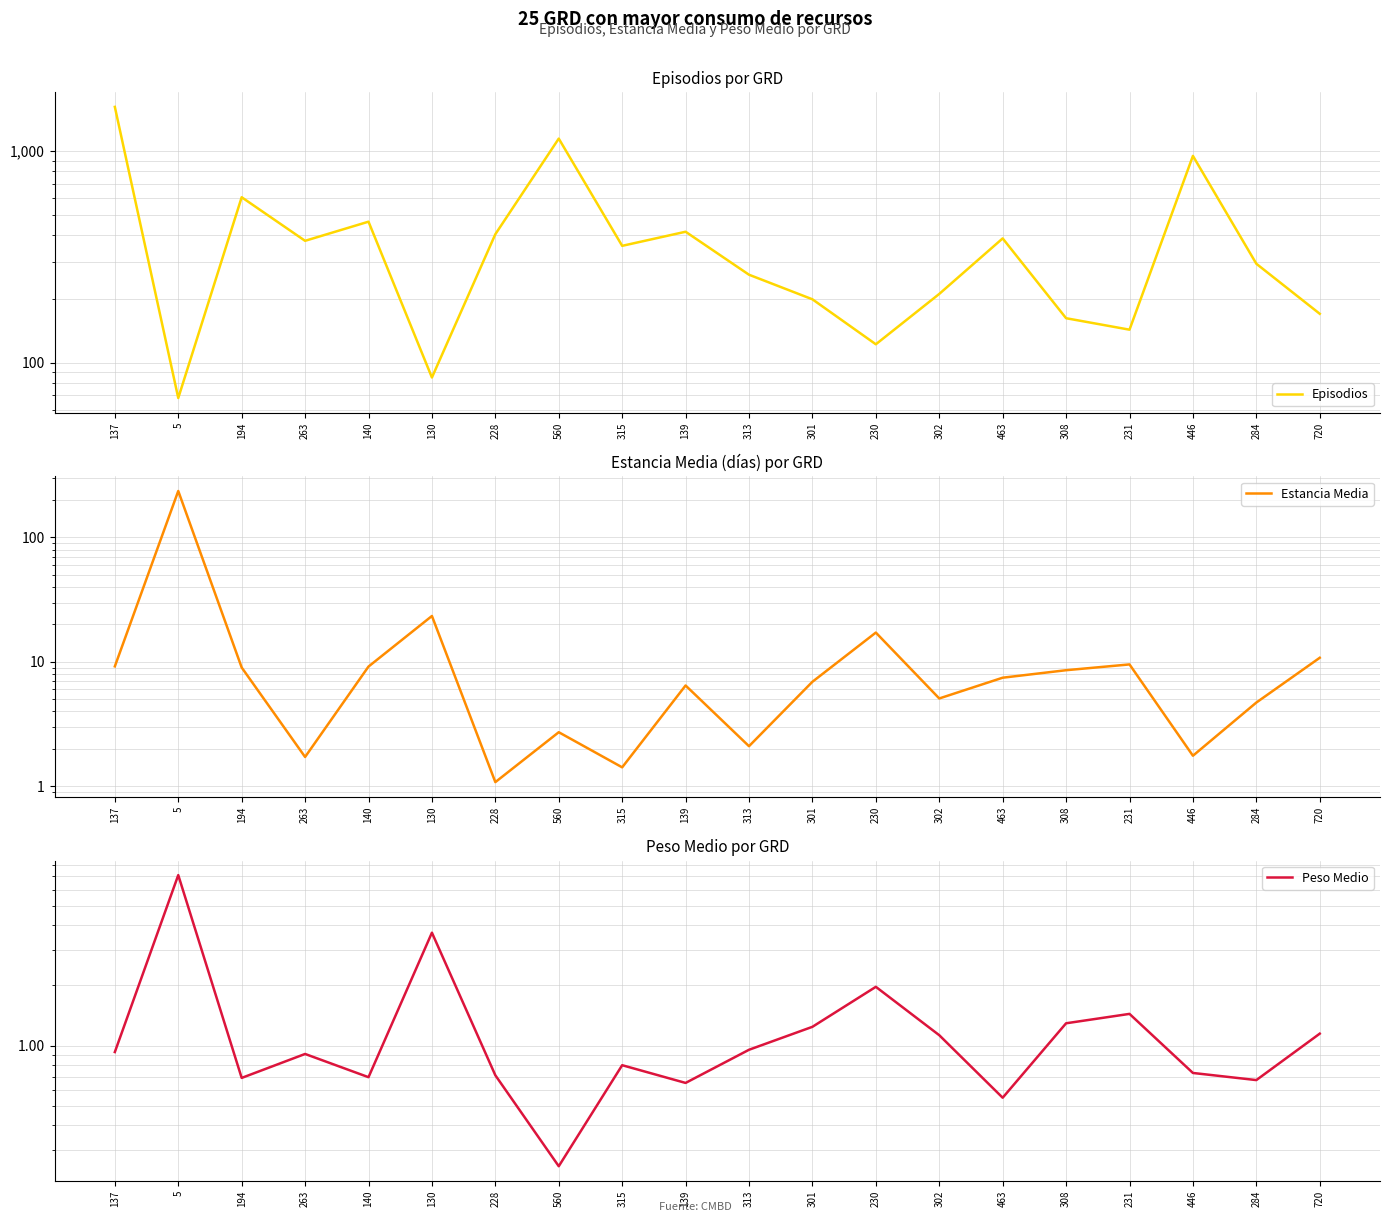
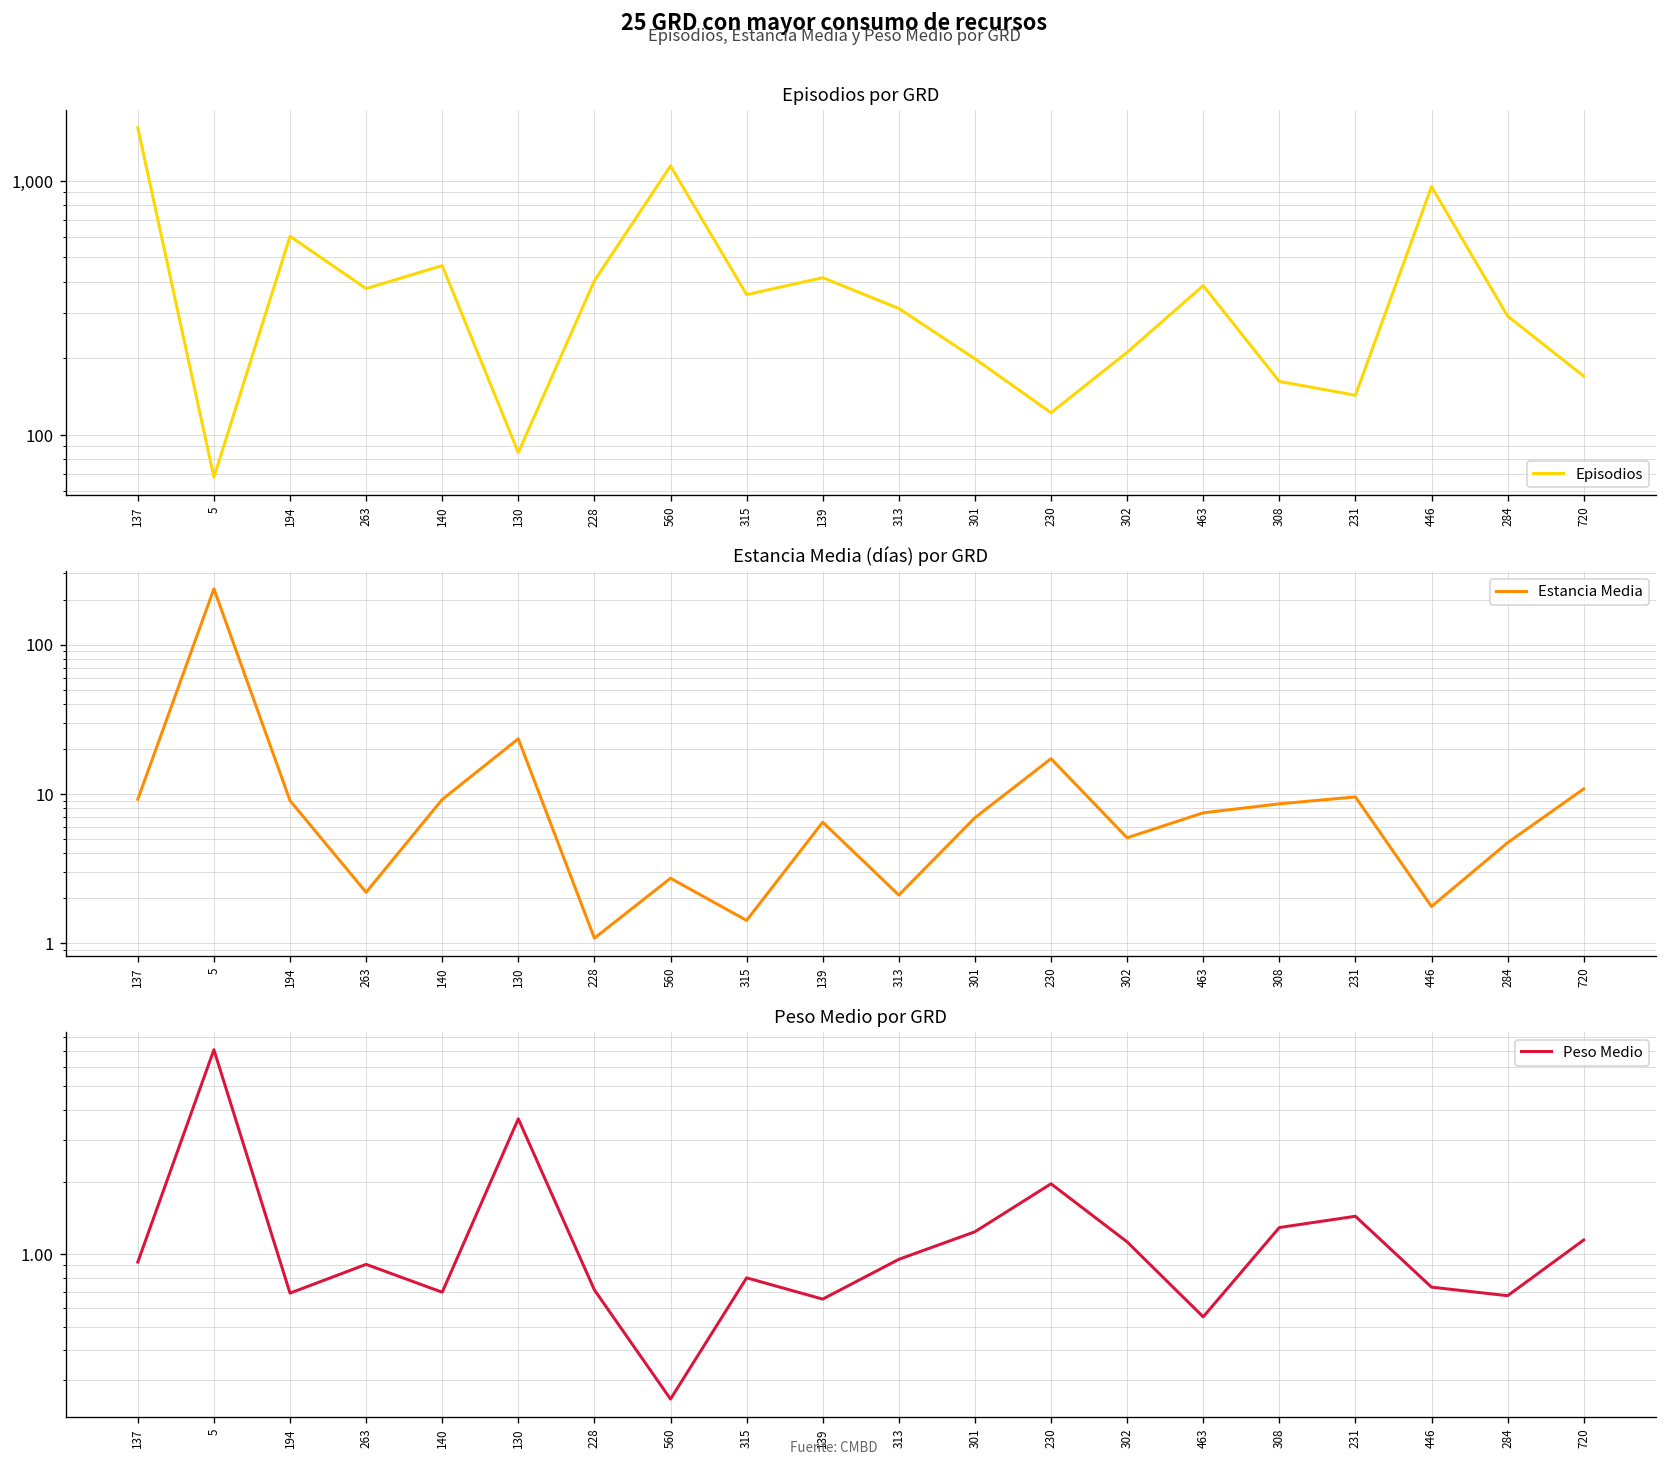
Episodios por GRD, 313: 260 -> 310
Estancia Media (días) por GRD, 263: 1.7 -> 2.2
